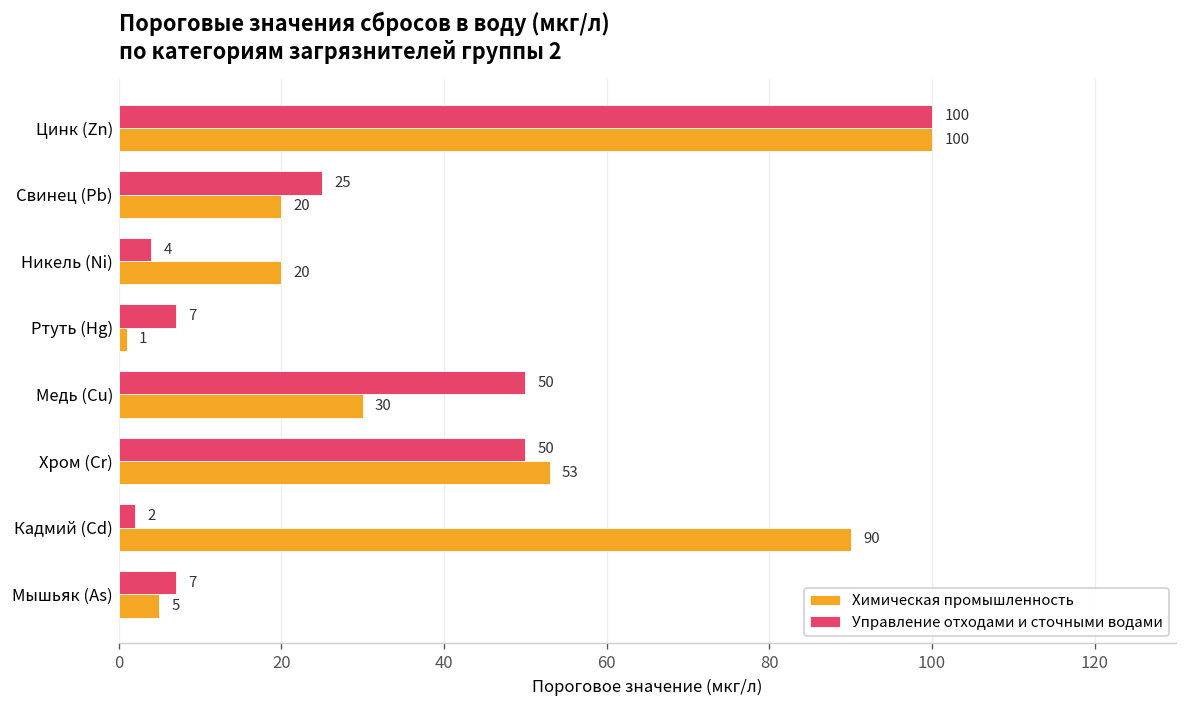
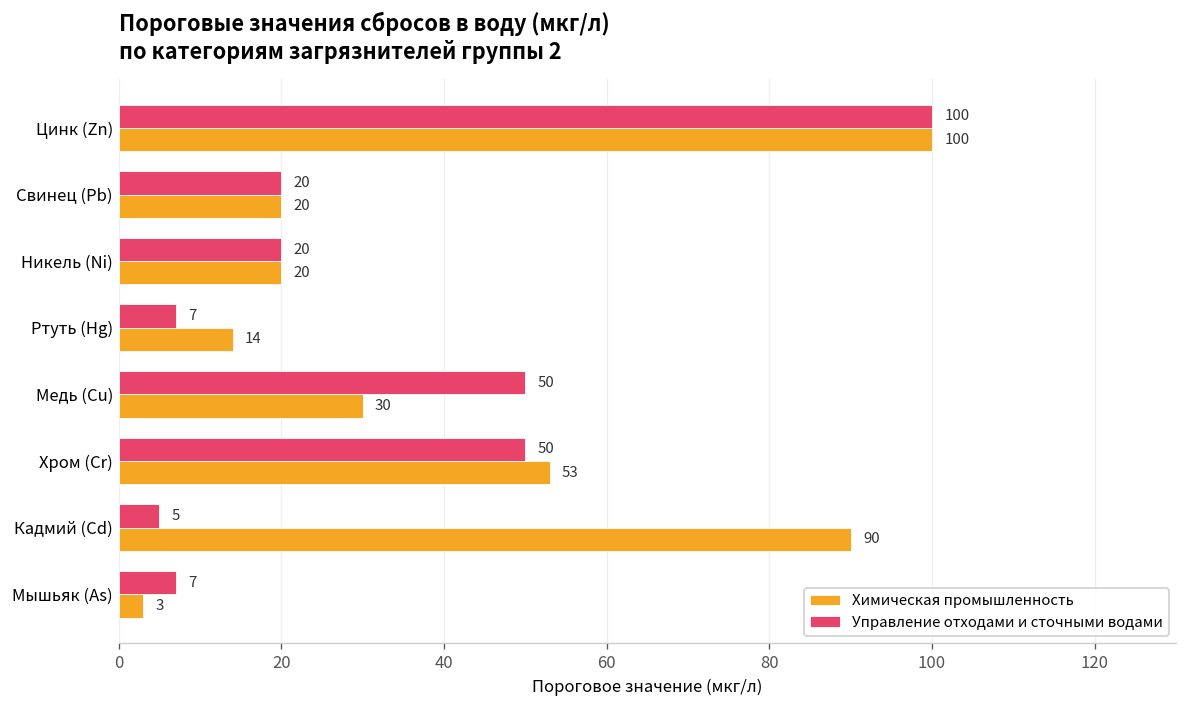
Управление отходами и сточными водами, Свинец (Pb): 25 -> 20
Управление отходами и сточными водами, Никель (Ni): 4 -> 20
Химическая промышленность, Ртуть (Hg): 1 -> 14
Управление отходами и сточными водами, Кадмий (Cd): 2 -> 5
Химическая промышленность, Мышьяк (As): 5 -> 3
